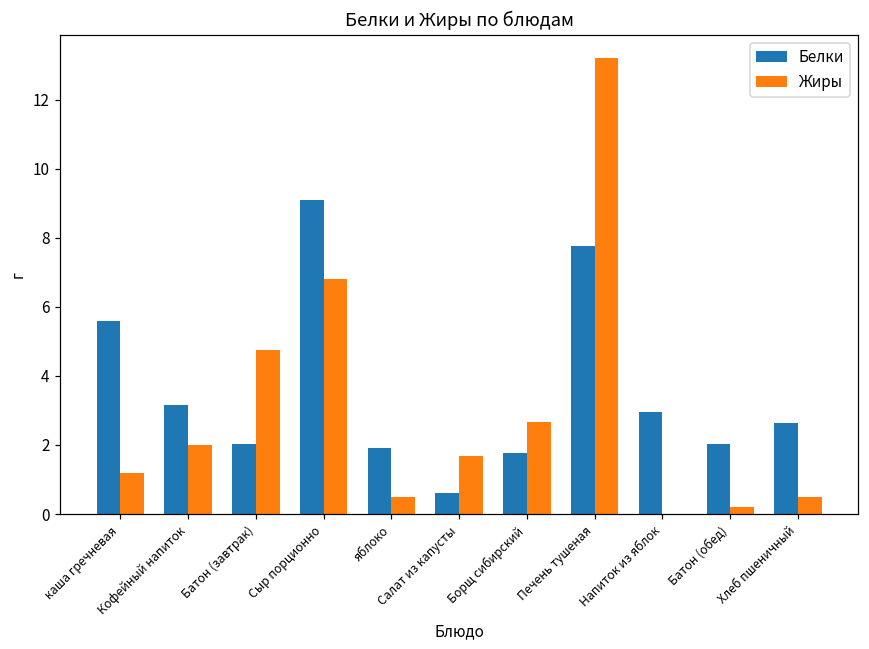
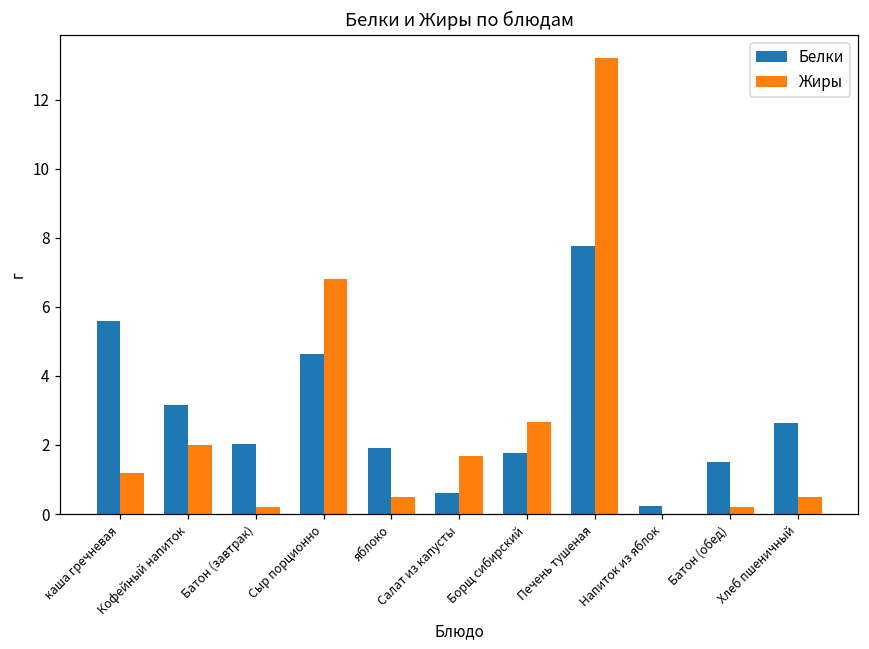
Жиры, Батон (завтрак): 4.7 -> 0.2
Белки, Сыр порционно: 9.1 -> 4.6
Белки, Напиток из яблок: 3.0 -> 0.2
Белки, Батон (обед): 2.0 -> 1.5
